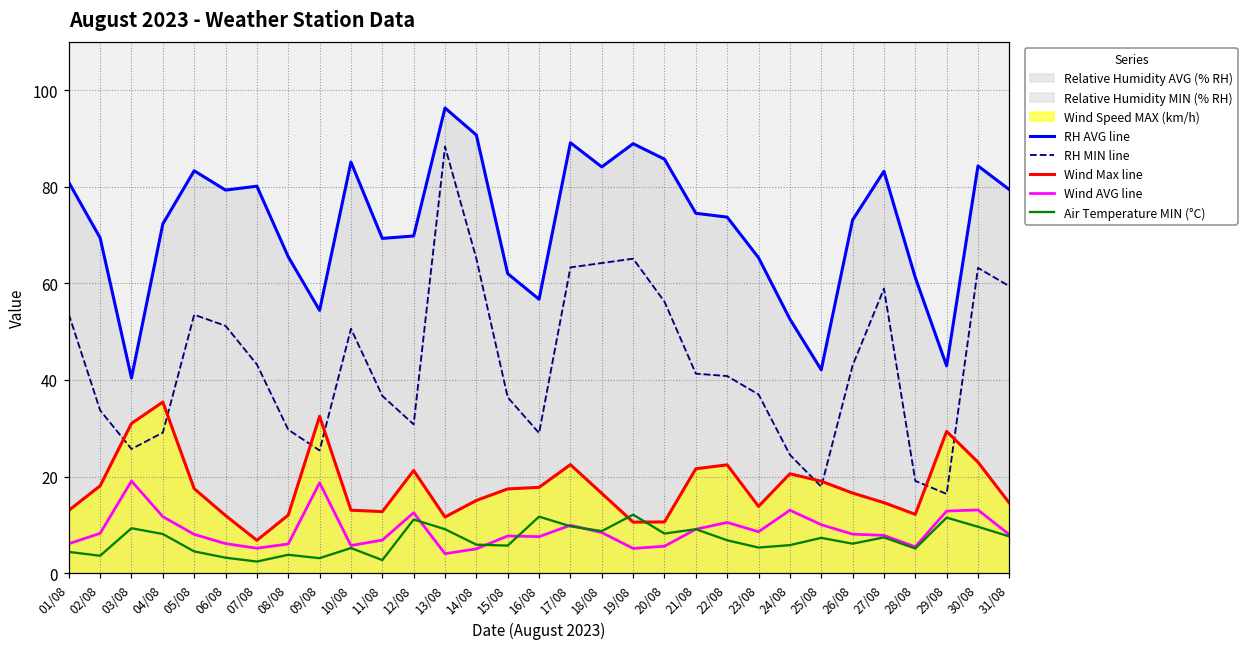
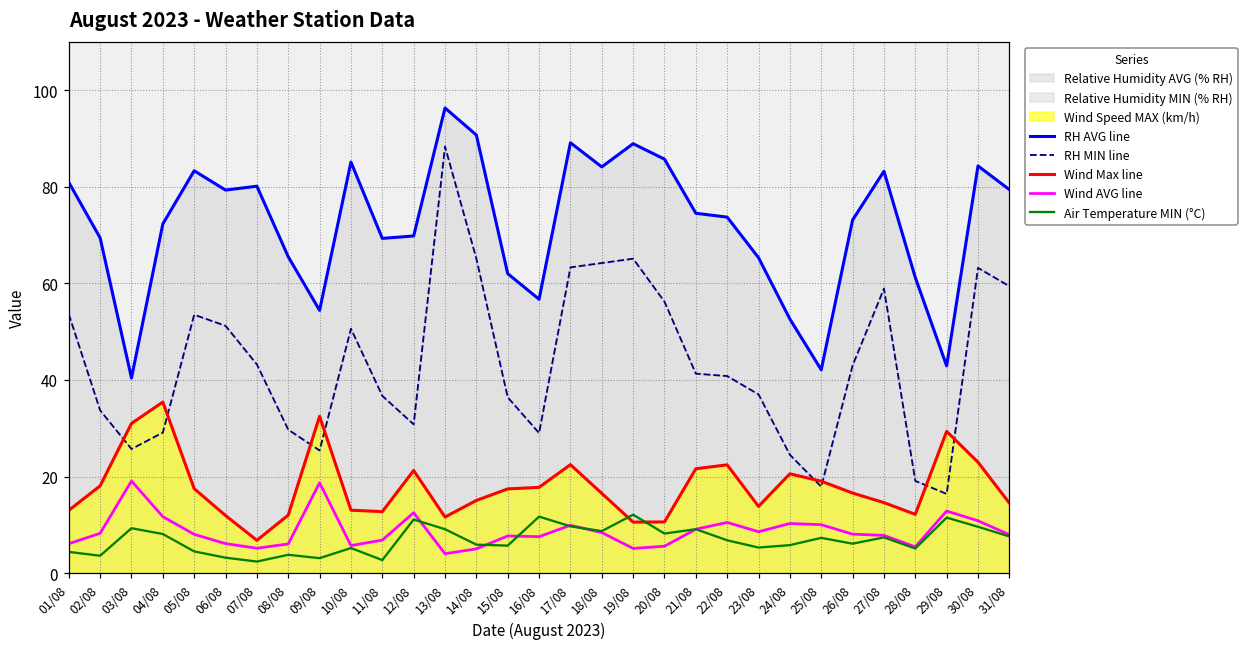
Wind AVG line, 24/08: 13 -> 10
Wind AVG line, 30/08: 13 -> 11
